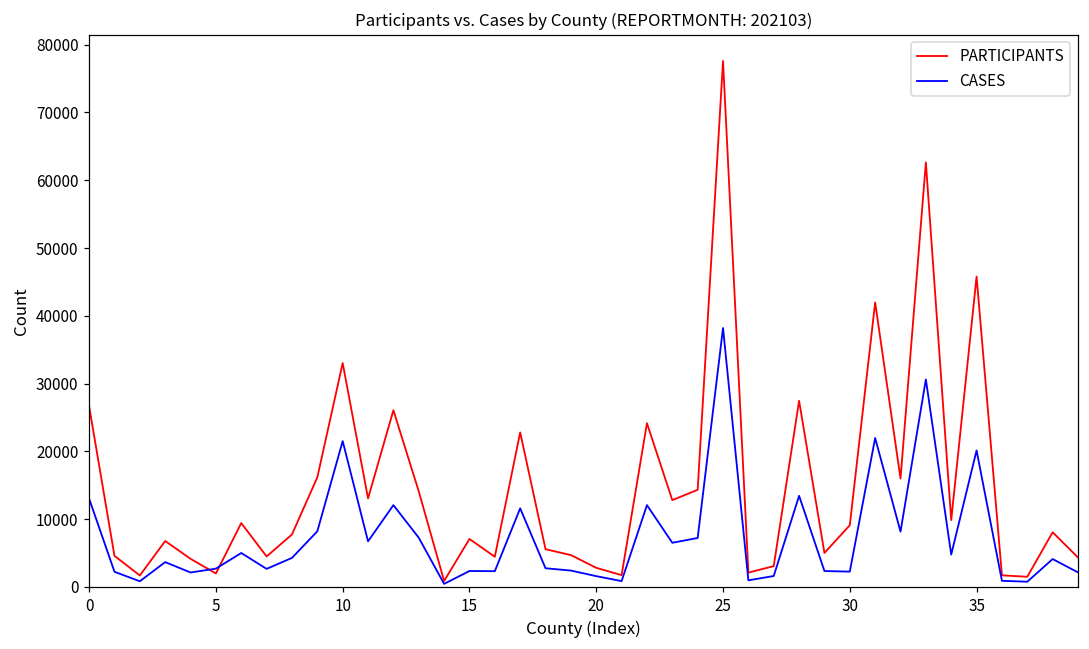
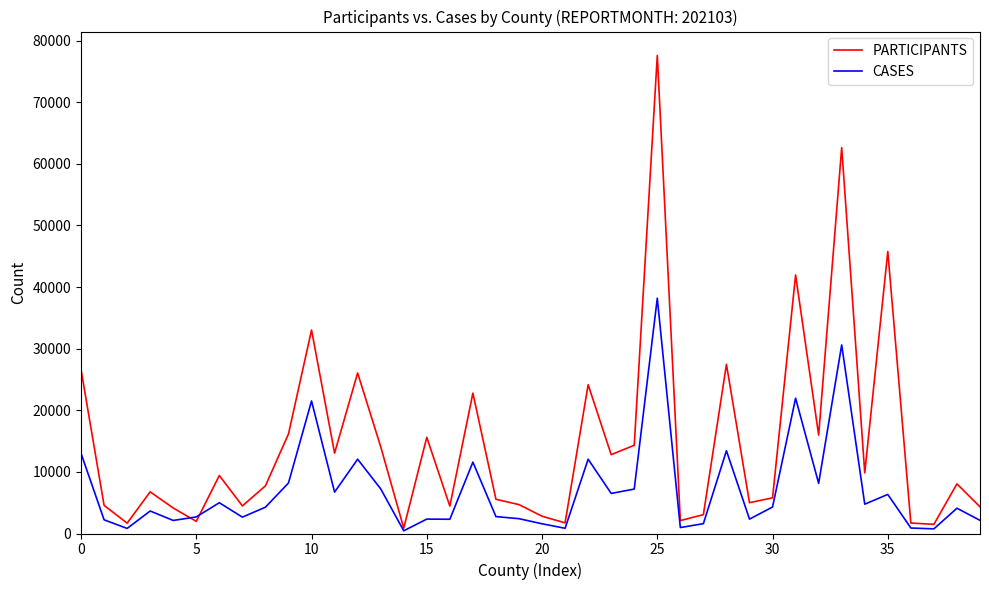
PARTICIPANTS, 15: 7000 -> 16000
PARTICIPANTS, 30: 9000 -> 6000
CASES, 30: 2000 -> 4000
CASES, 35: 20000 -> 6000
